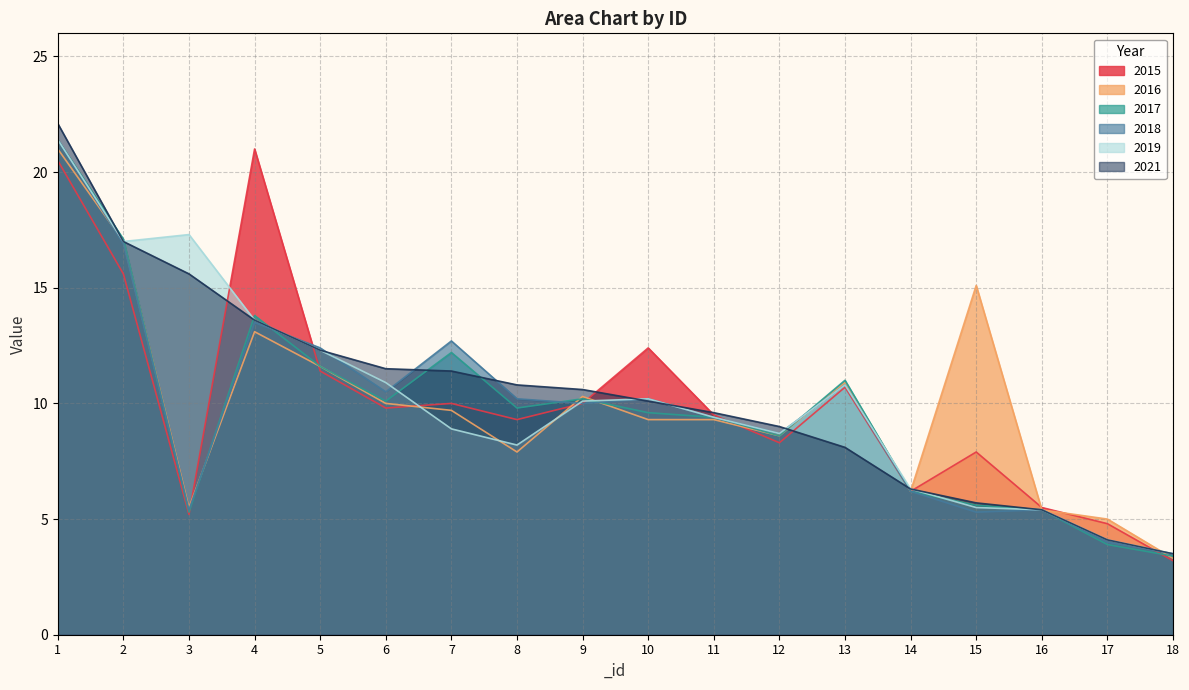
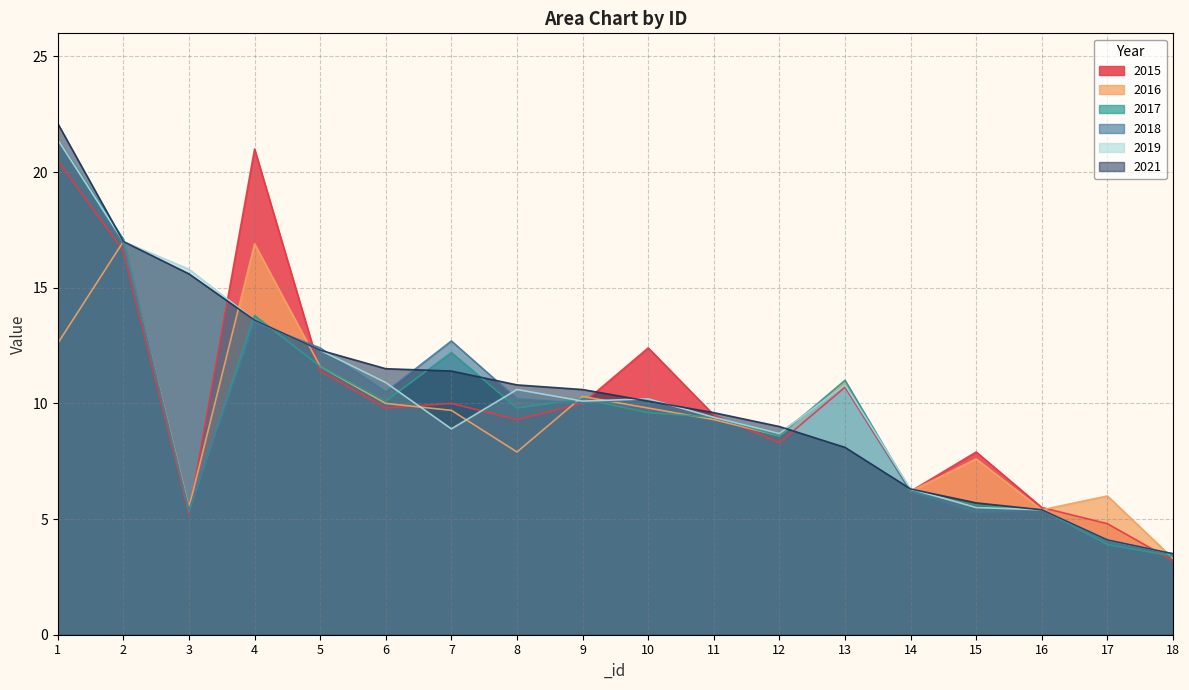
2016, 1: 21.0 -> 12.6
2015, 2: 15.6 -> 16.6
2019, 3: 17.3 -> 15.8
2016, 4: 13.1 -> 16.9
2019, 8: 8.2 -> 10.6
2016, 10: 9.3 -> 9.8
2016, 15: 15.1 -> 7.6
2016, 17: 5 -> 6
